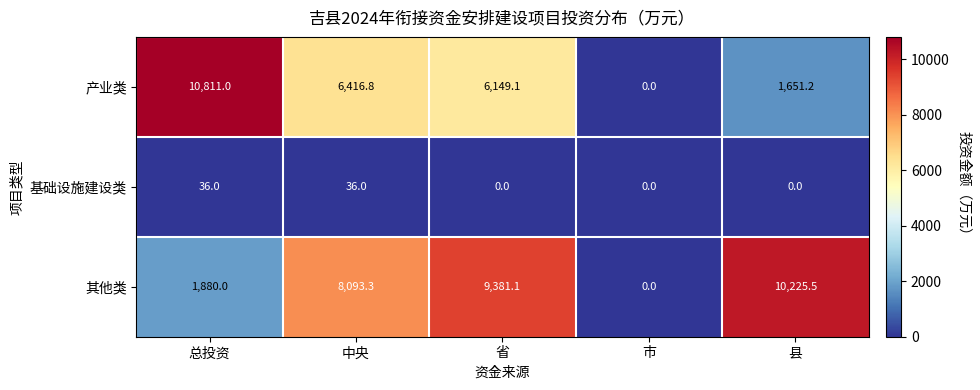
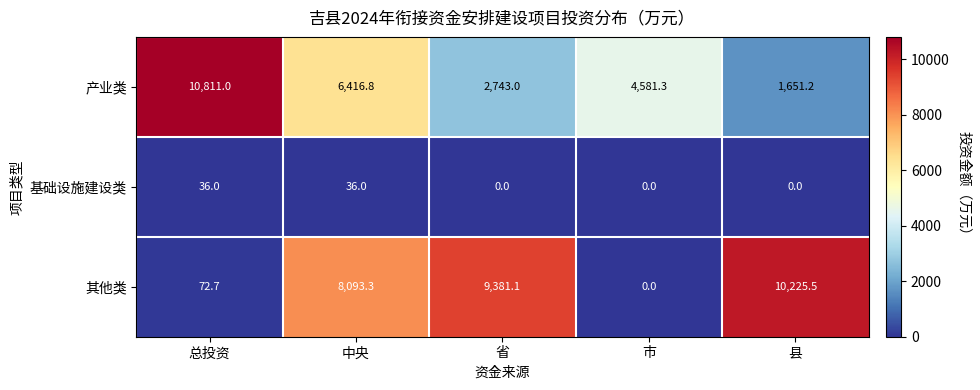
产业类, 省: 6,149.1 -> 2,743.0
产业类, 市: 0.0 -> 4,581.3
其他类, 总投资: 1,880.0 -> 72.7
